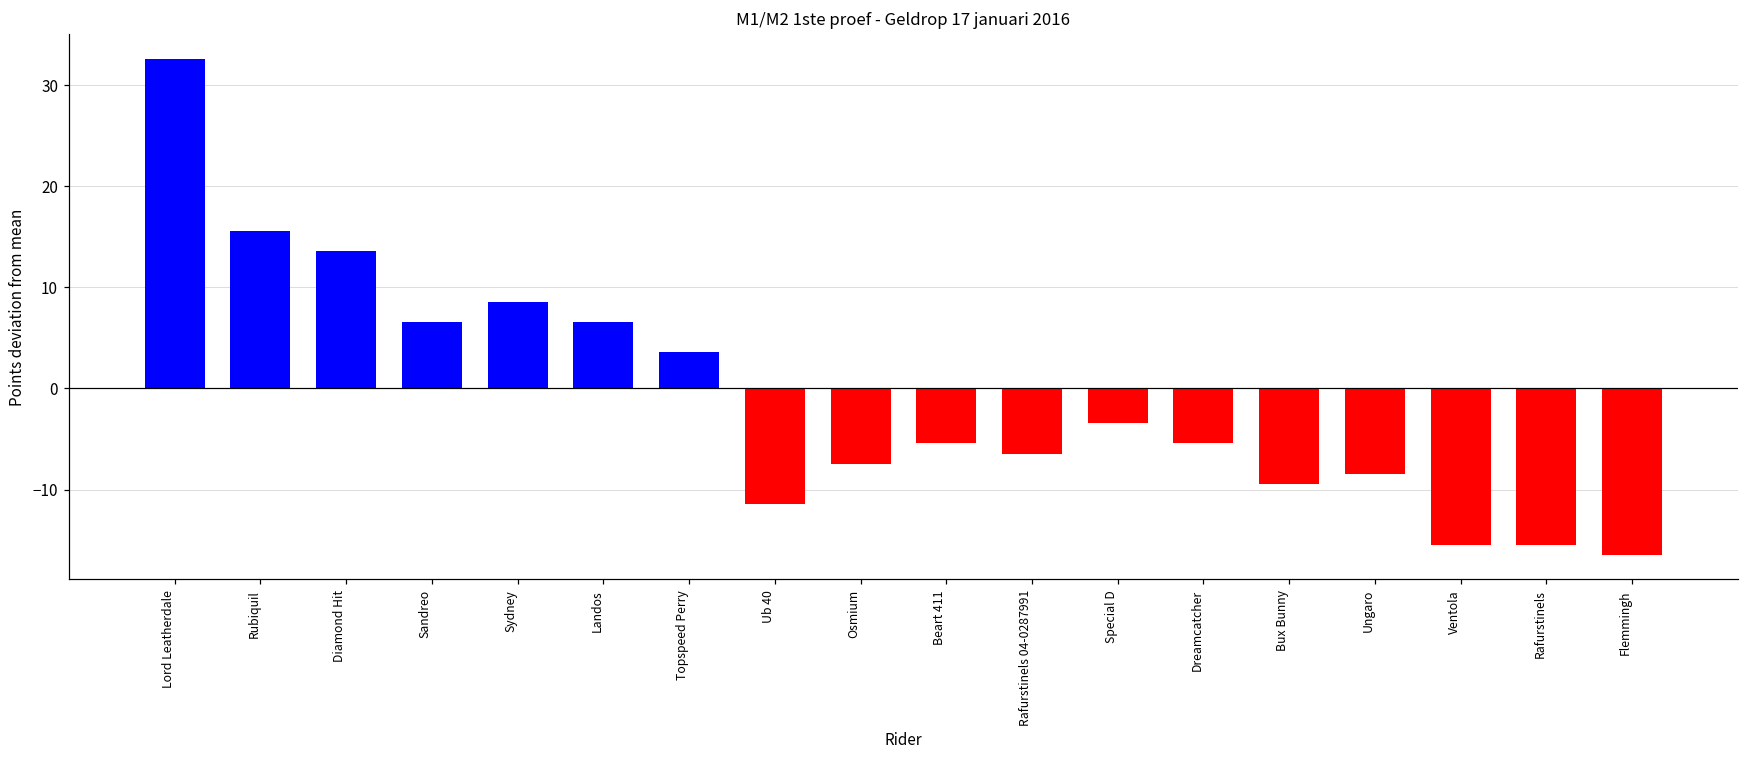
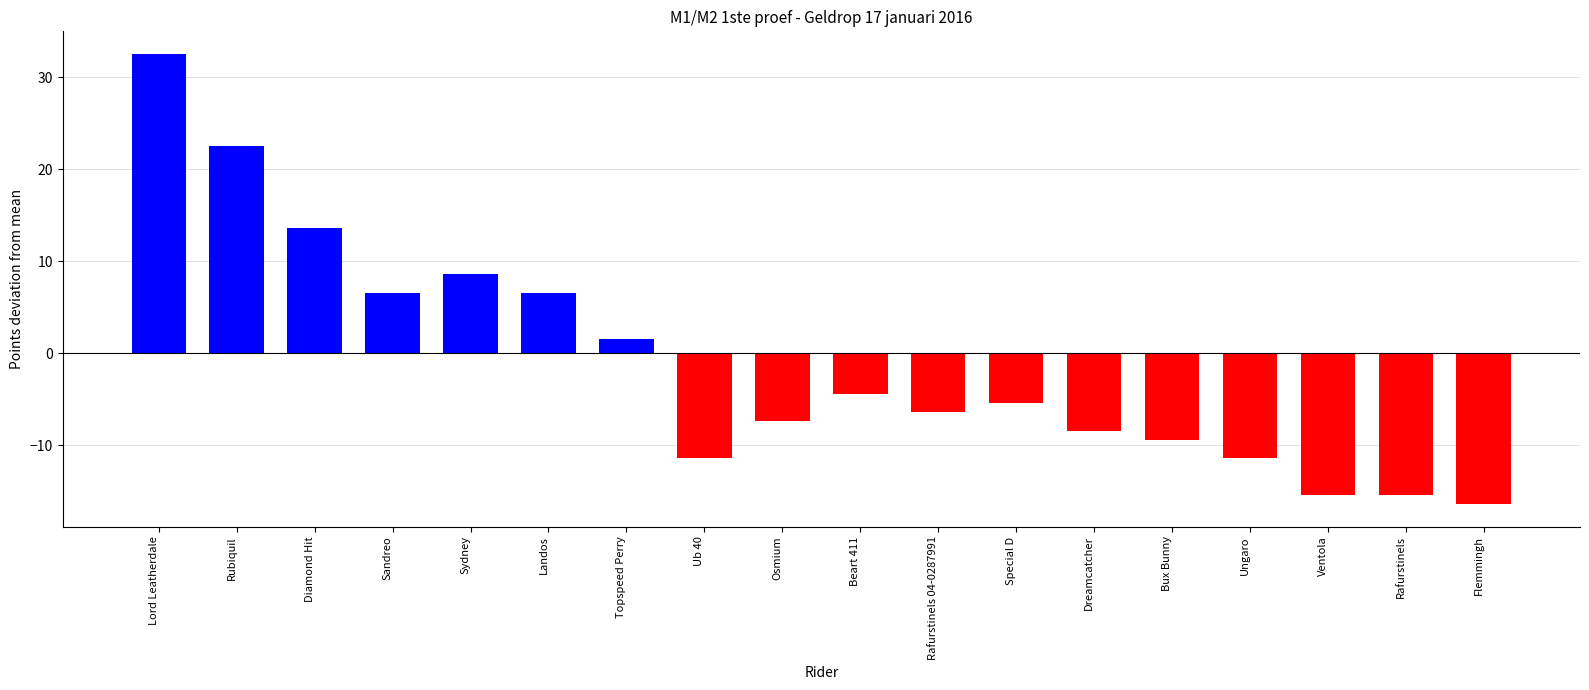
Rubiquil: 16 -> 23
Topspeed Perry: 4 -> 2
Beart 411: -5 -> -4
Special D: -3 -> -5
Dreamcatcher: -5 -> -8
Ungaro: -8 -> -11
